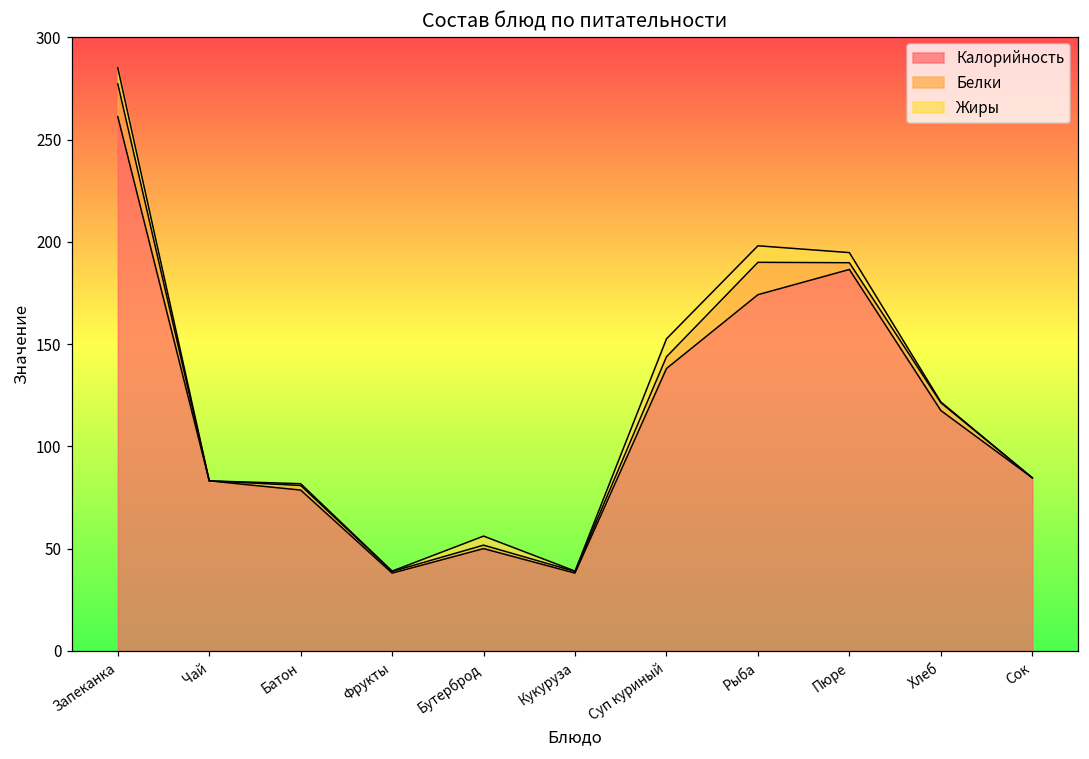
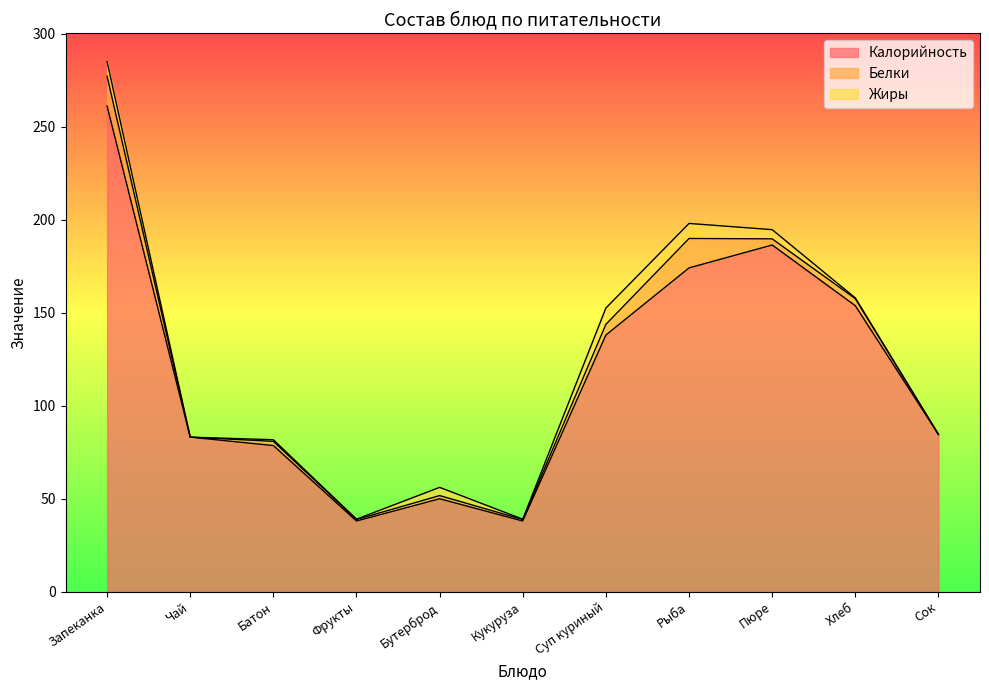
Калорийность, Хлеб: 118 -> 154
